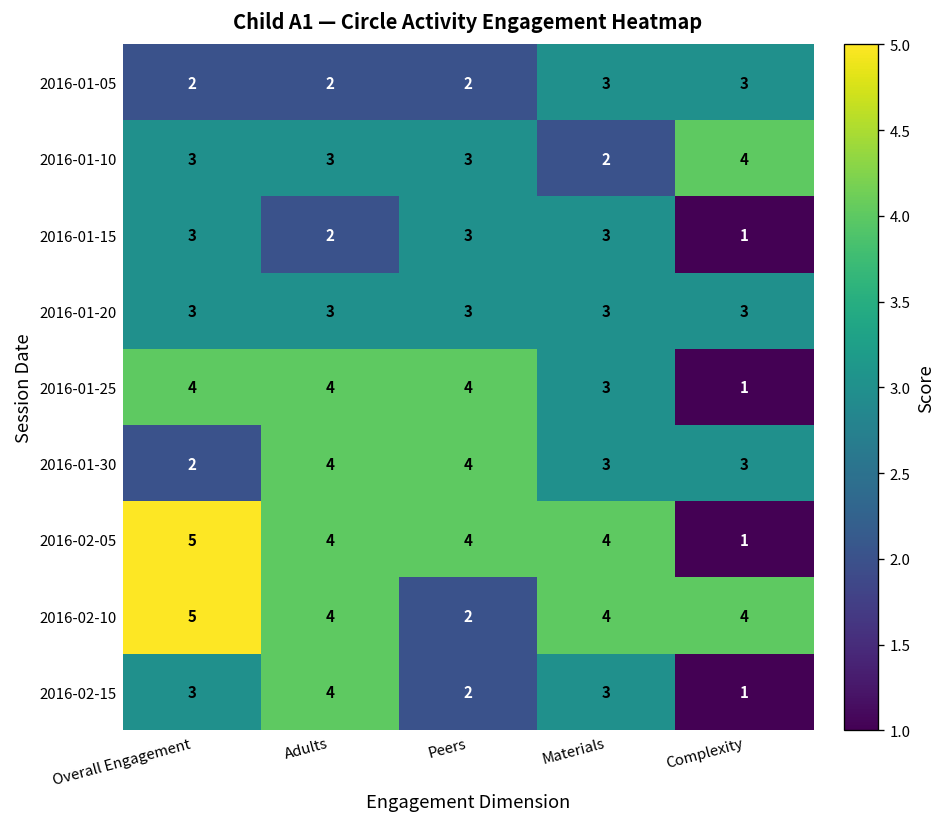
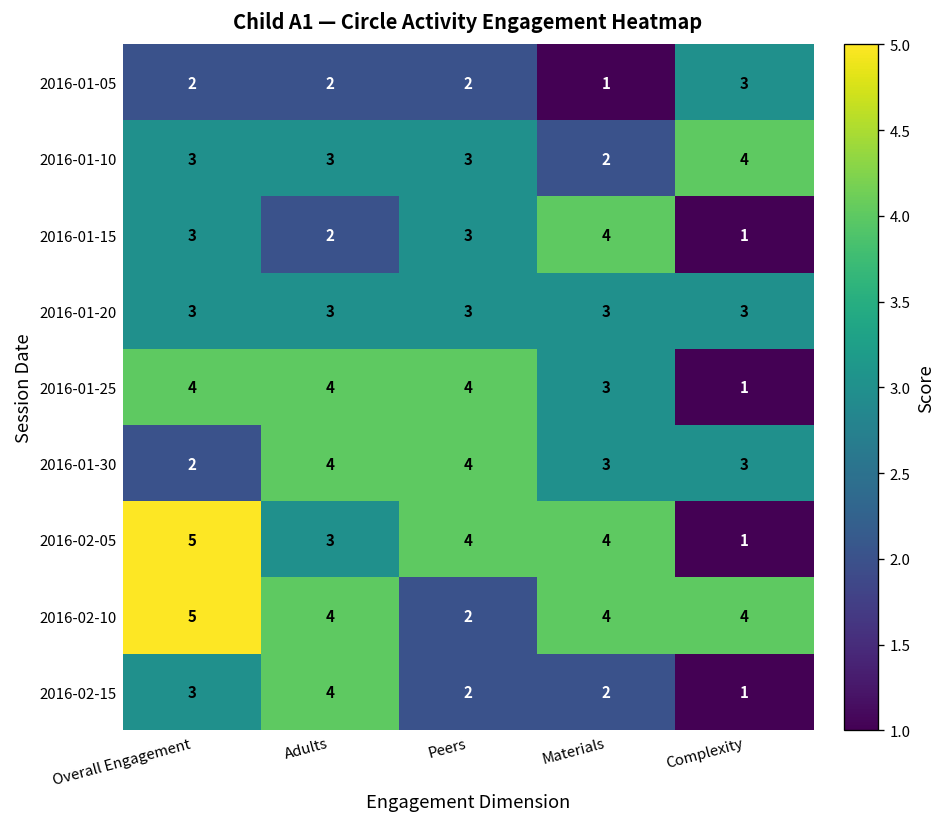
2016-01-05, Materials: 3 -> 1
2016-01-15, Materials: 3 -> 4
2016-02-05, Adults: 4 -> 3
2016-02-15, Materials: 3 -> 2
